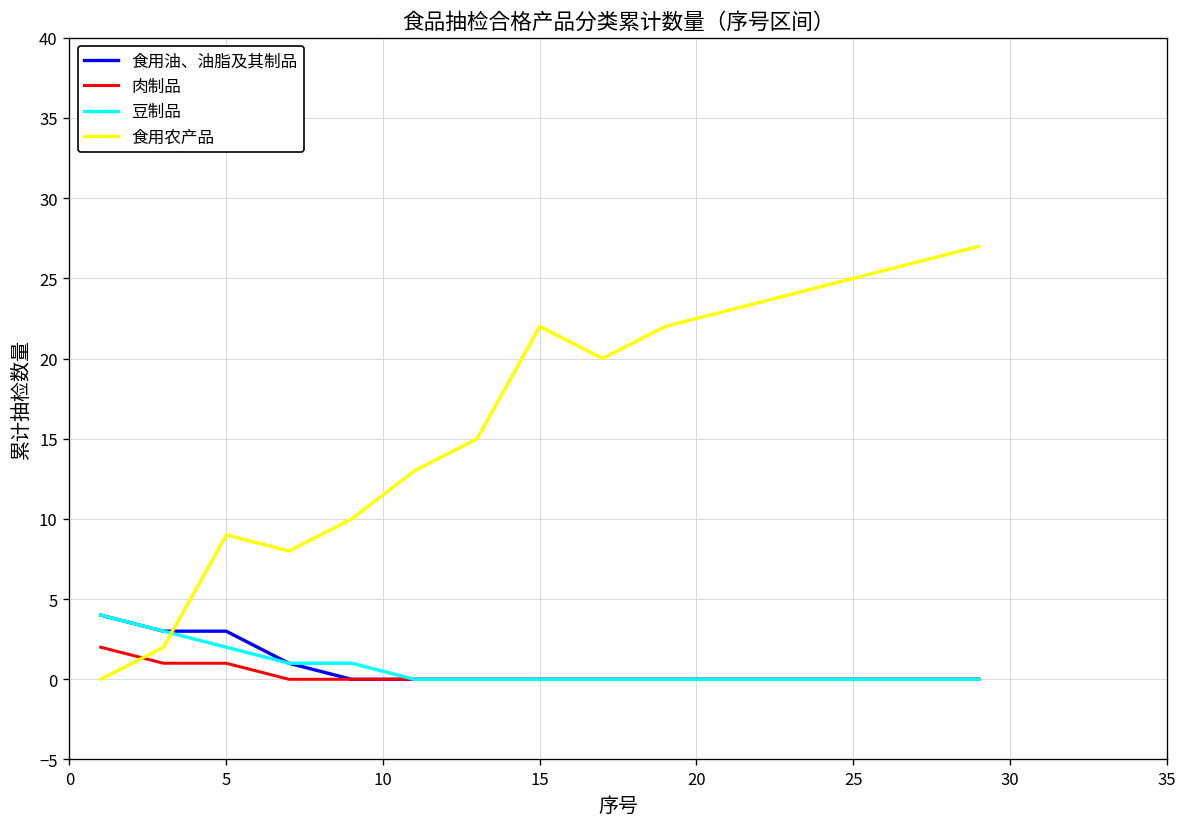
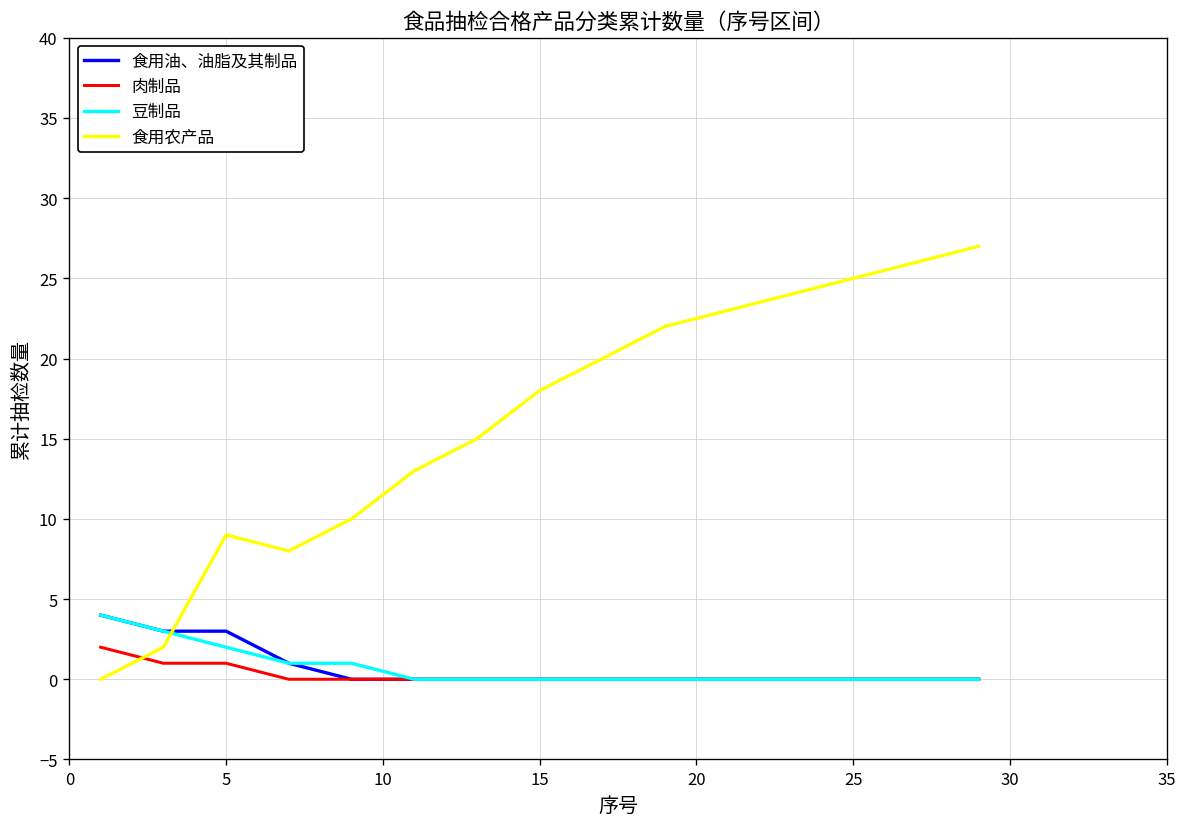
食用农产品, 15: 22 -> 18
